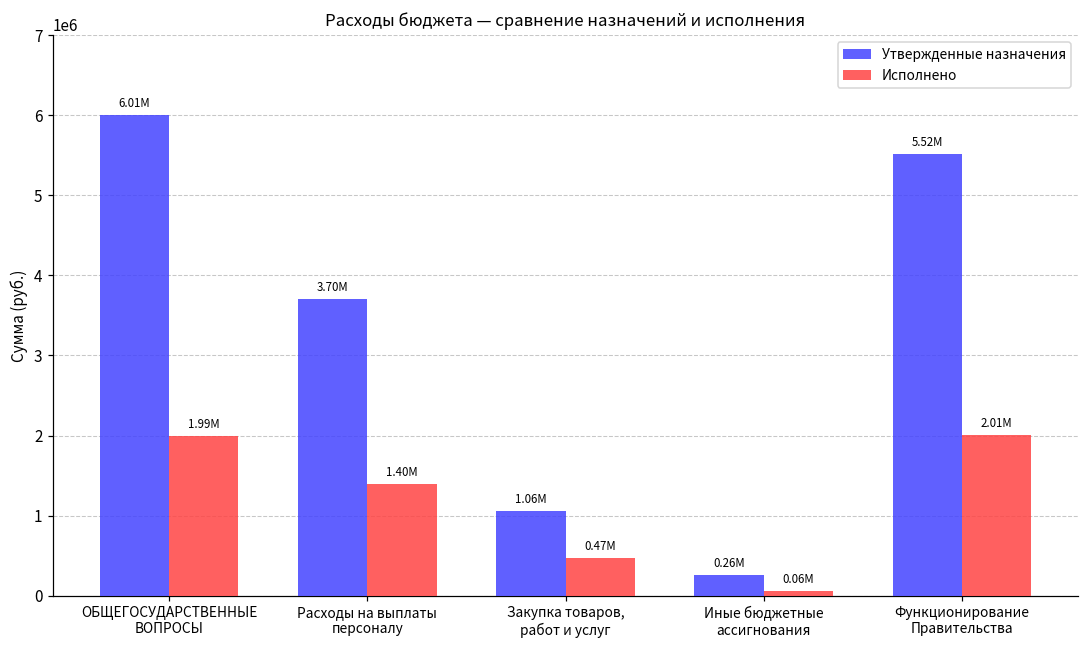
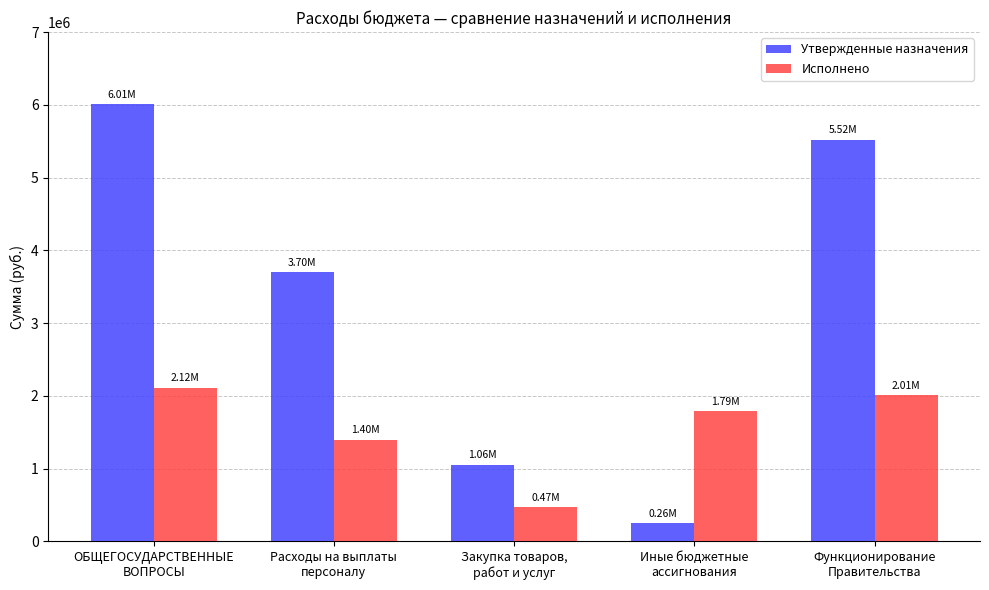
Исполнено, ОБЩЕГОСУДАРСТВЕННЫЕ ВОПРОСЫ: 1.99M -> 2.12M
Исполнено, Иные бюджетные ассигнования: 0.06M -> 1.79M
